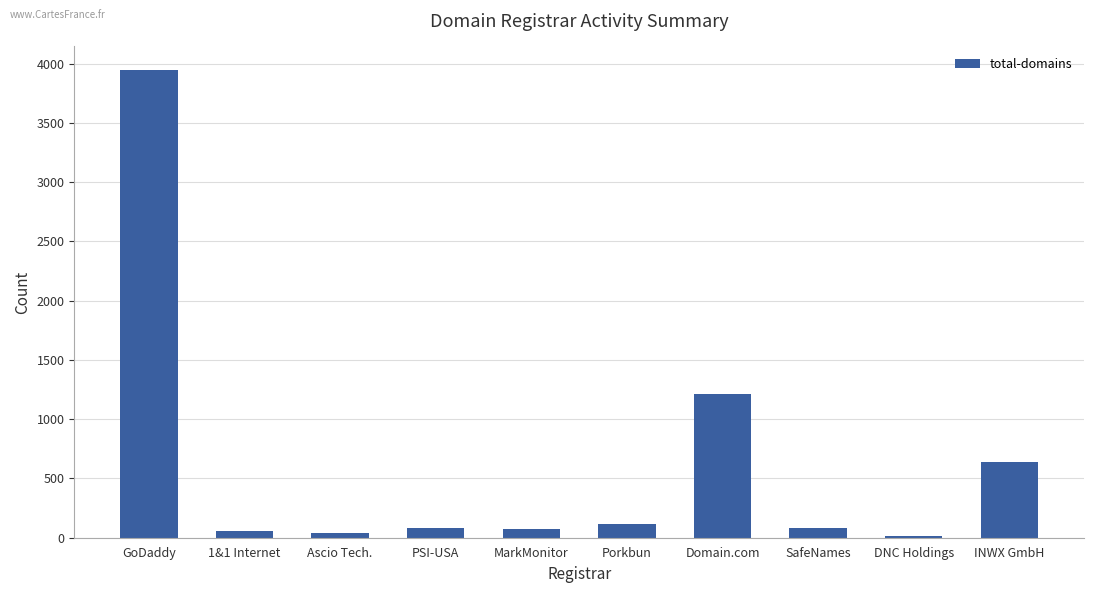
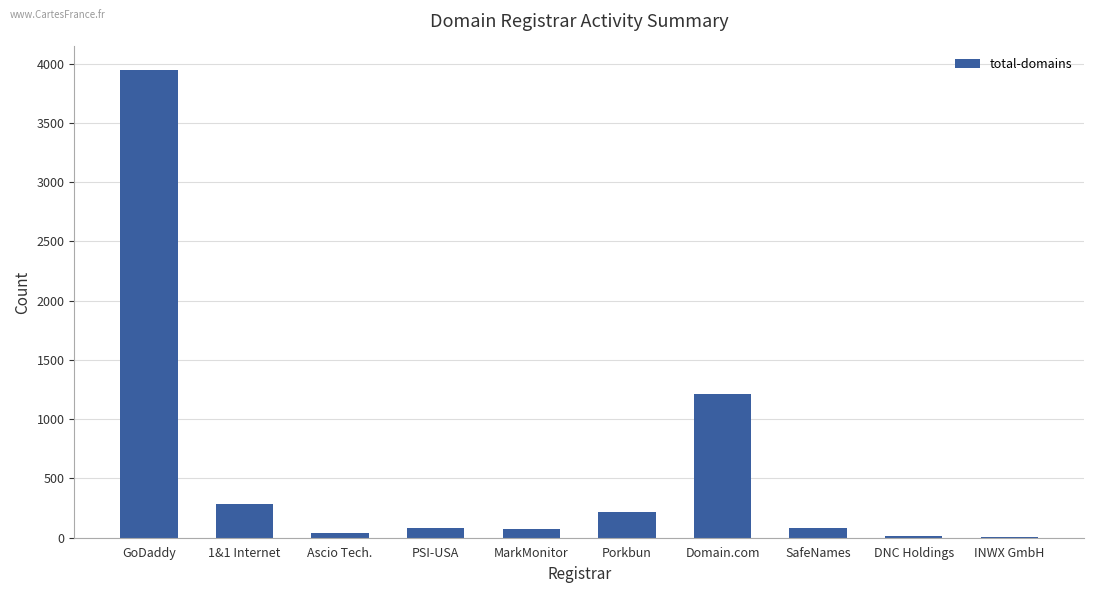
1&1 Internet: 60 -> 280
Porkbun: 110 -> 220
INWX GmbH: 640 -> 10
